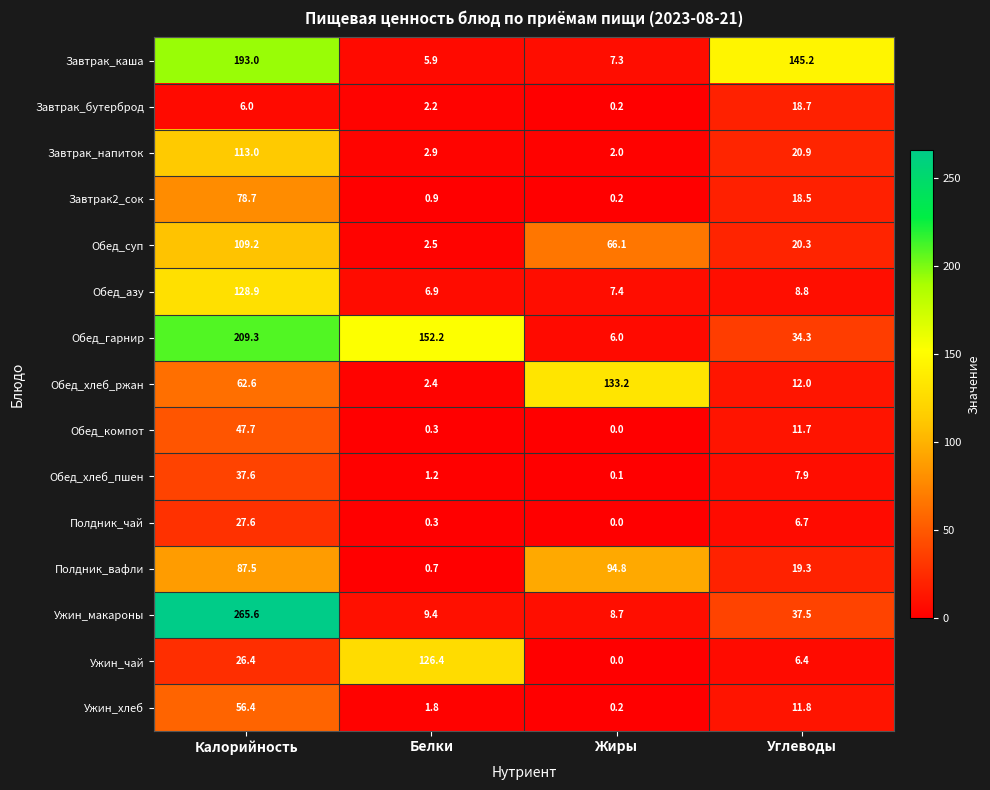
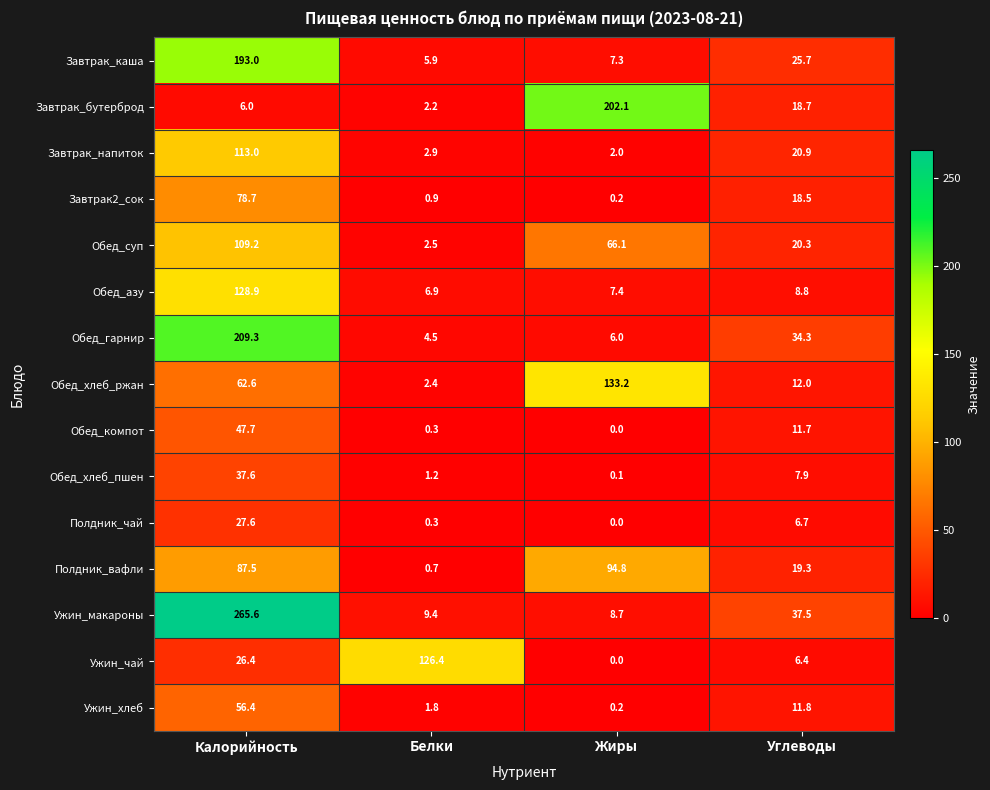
Завтрак_каша, Углеводы: 145.2 -> 25.7
Завтрак_бутерброд, Жиры: 0.2 -> 202.1
Обед_гарнир, Белки: 152.2 -> 4.5
